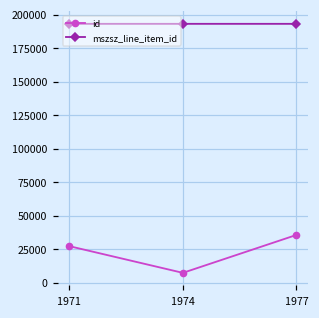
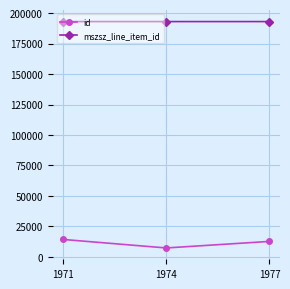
id, 1971: 27000 -> 14000
id, 1977: 36000 -> 13000
